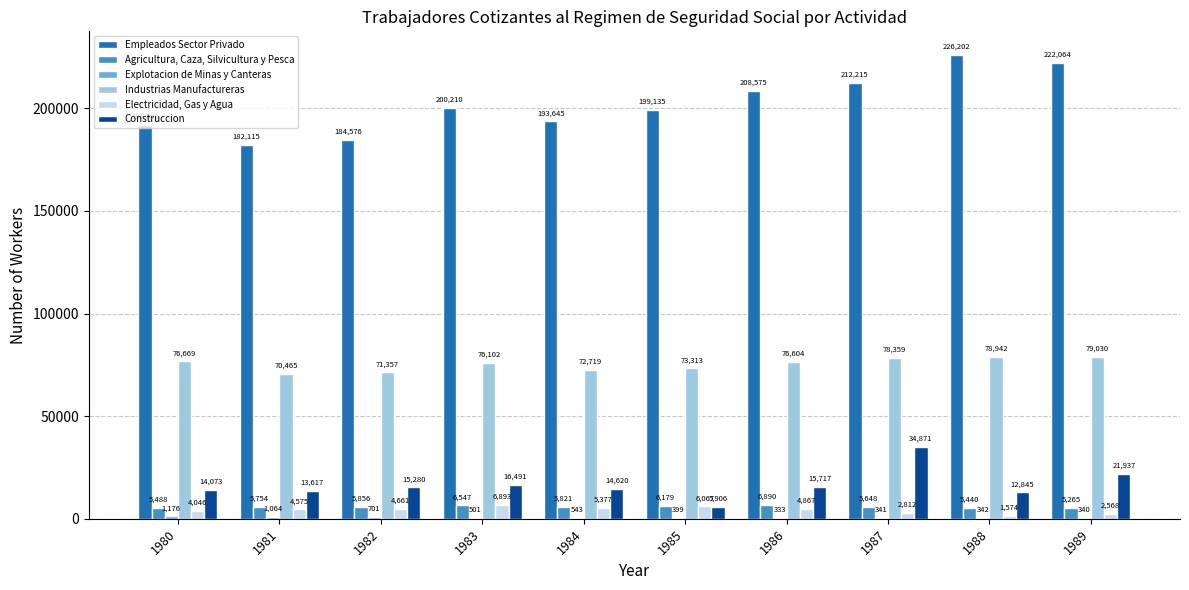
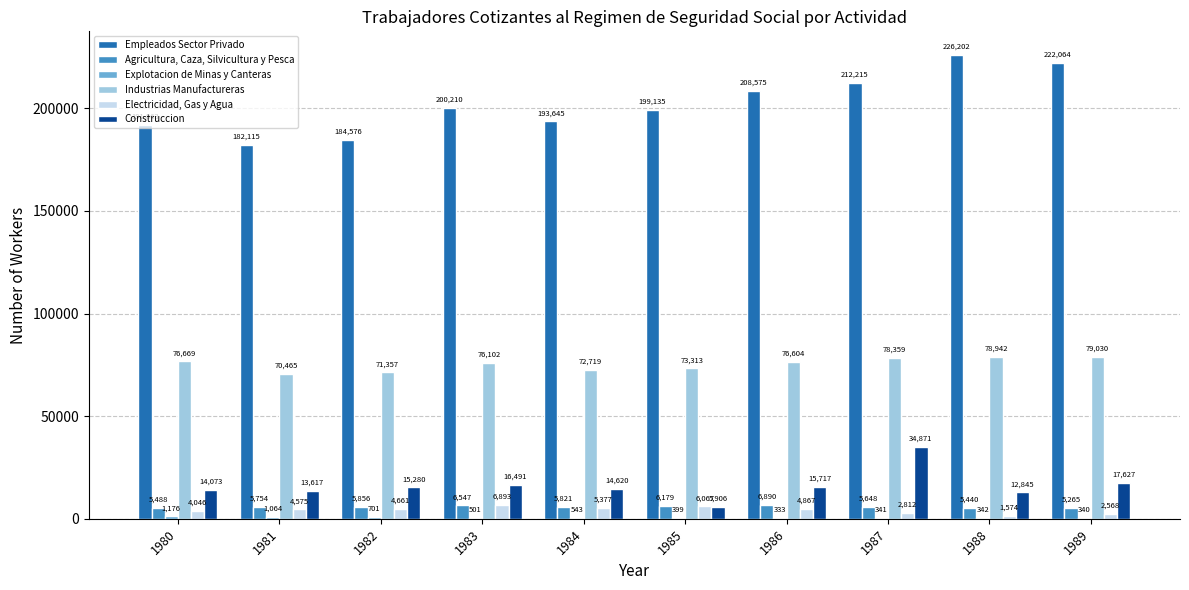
Construccion, 1989: 21,937 -> 17,627
